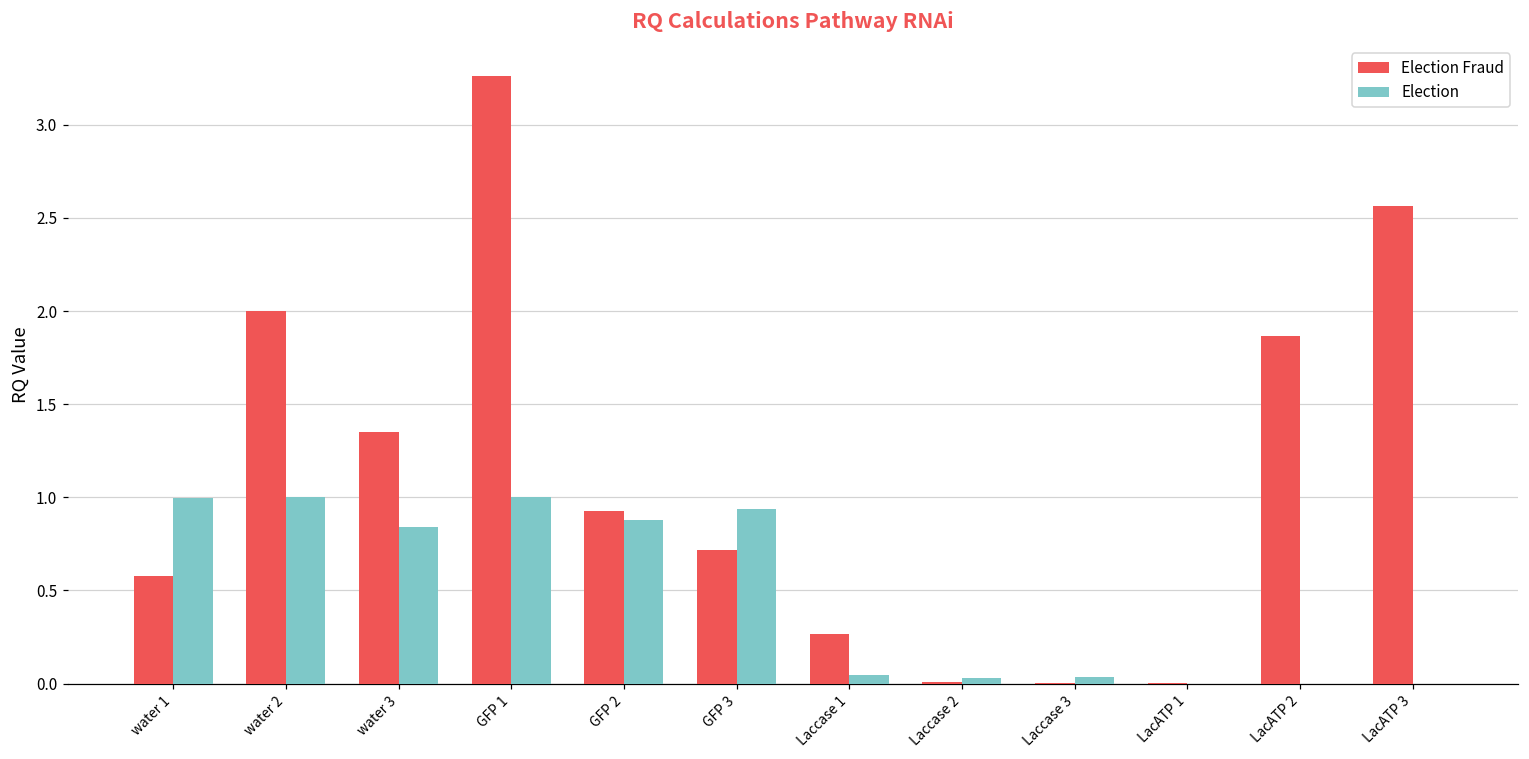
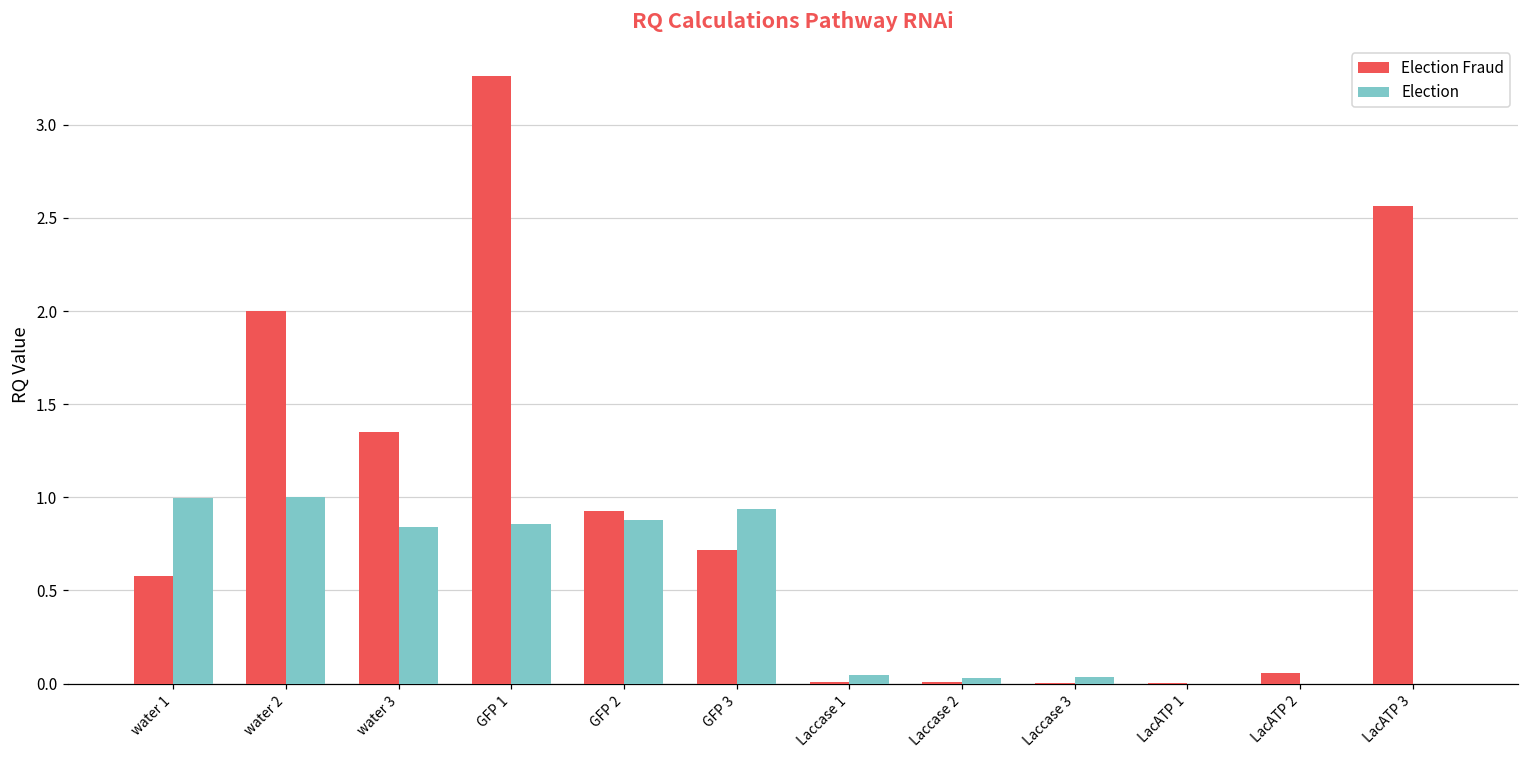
Election, GFP 1: 1.00 -> 0.86
Election Fraud, Laccase 1: 0.27 -> 0.01
Election Fraud, LacATP 2: 1.86 -> 0.06
